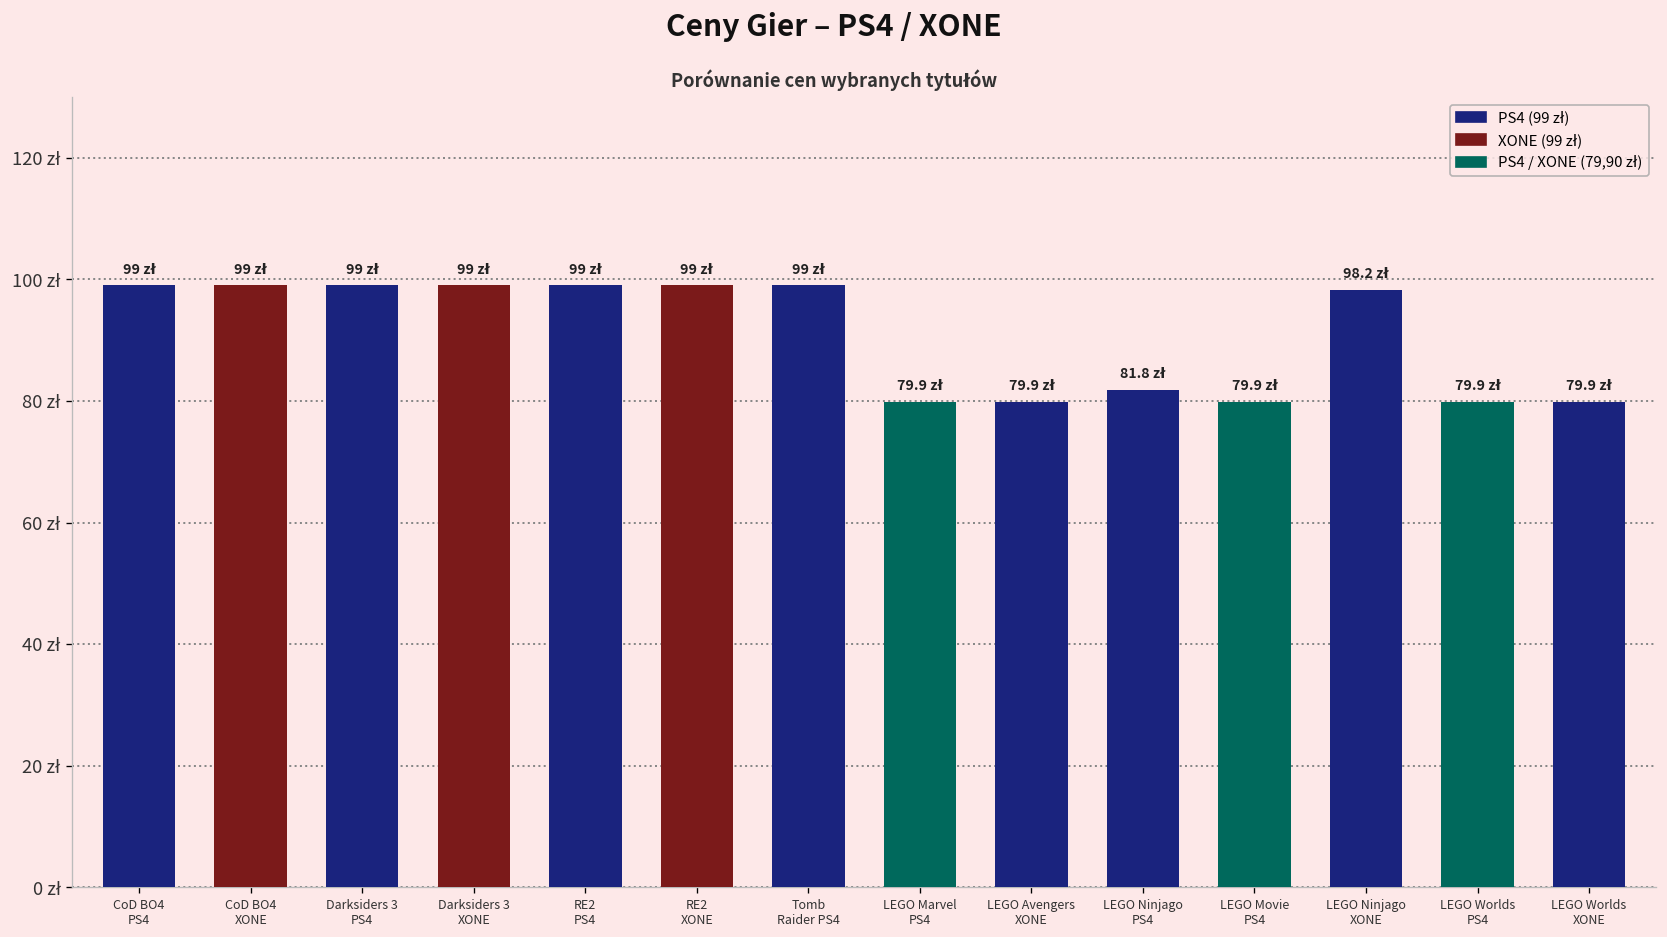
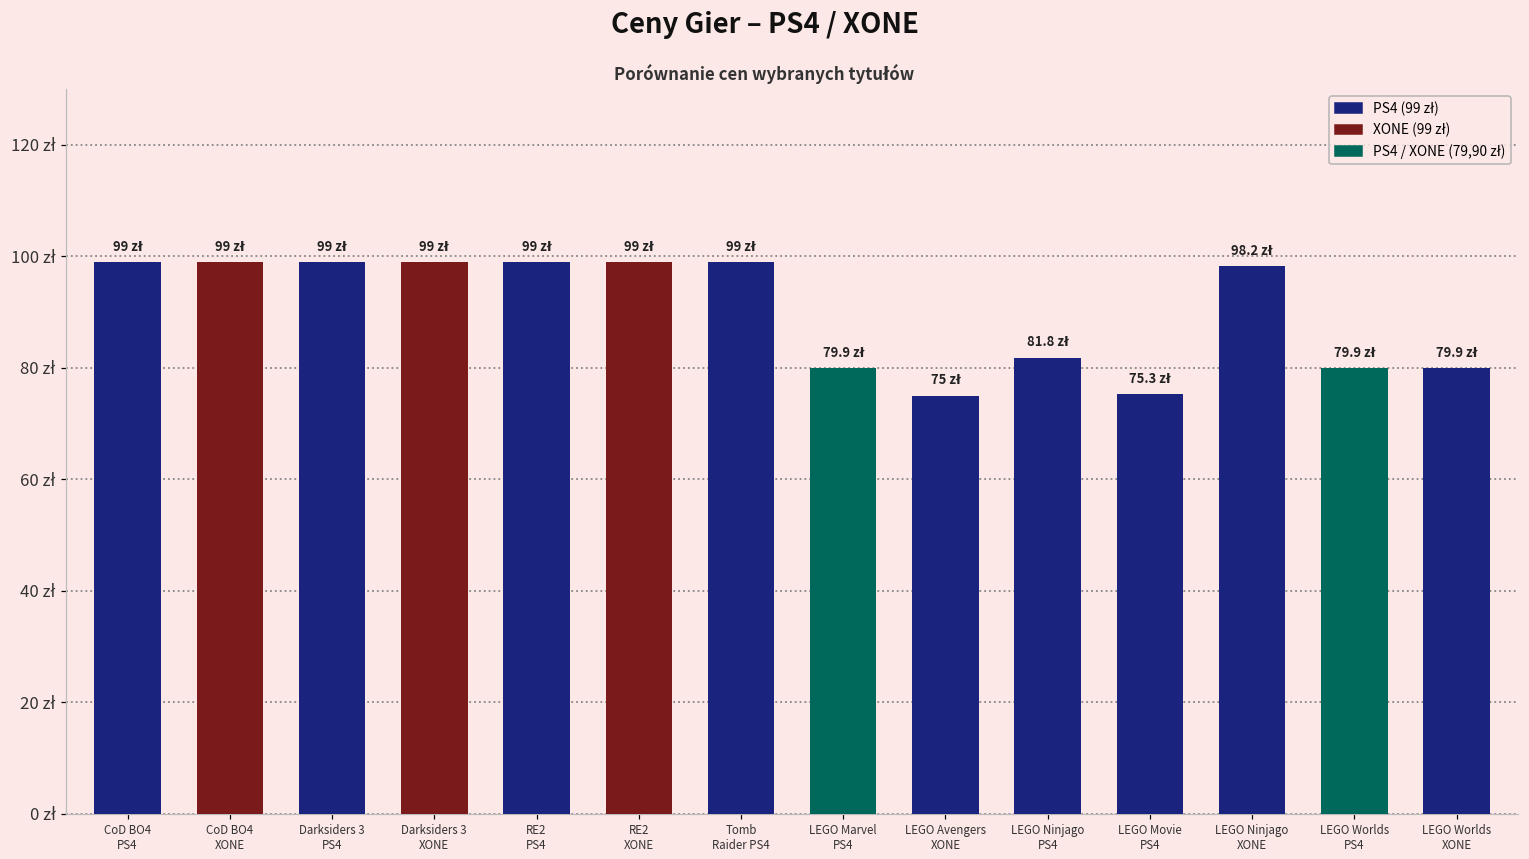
LEGO Avengers XONE: 79.9 -> 75
LEGO Movie PS4: 79.9 -> 75.3
